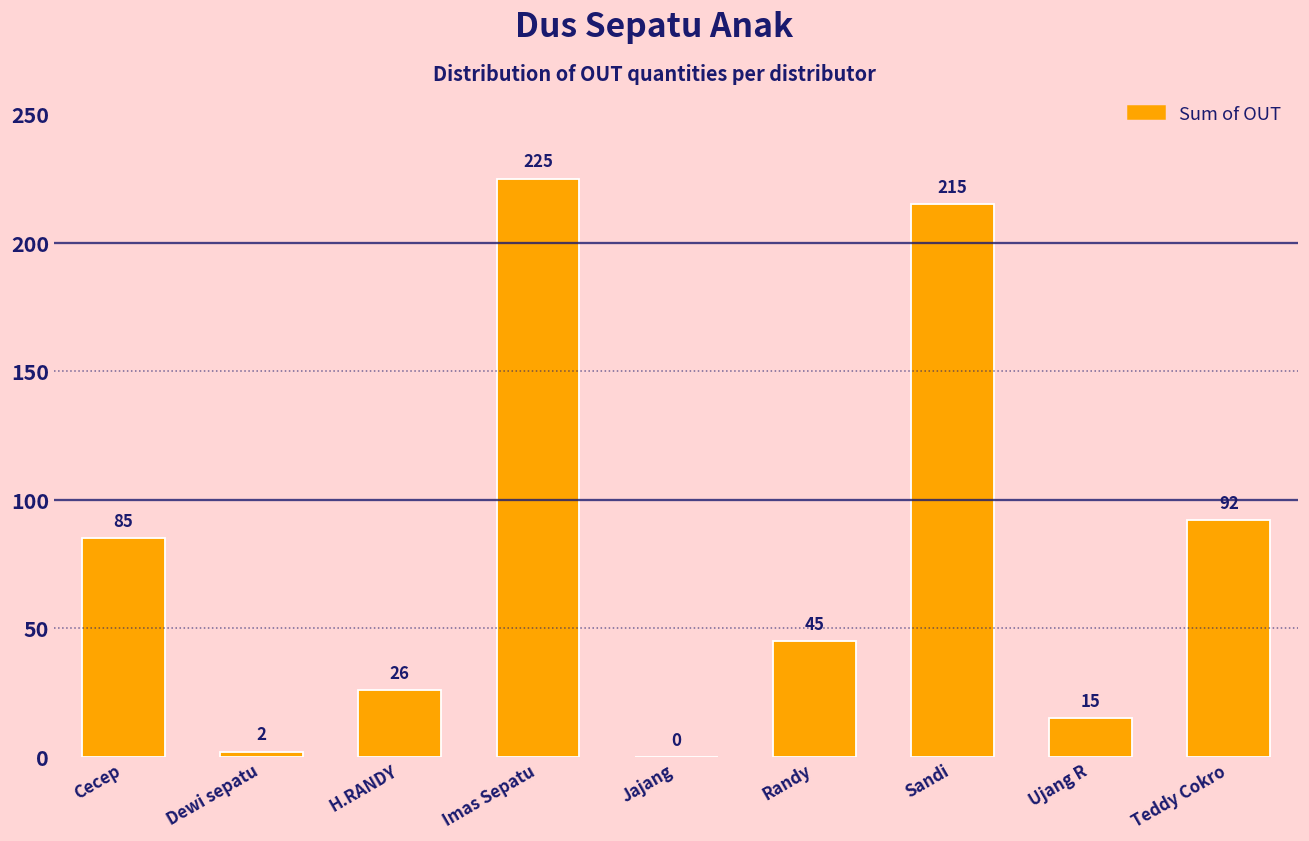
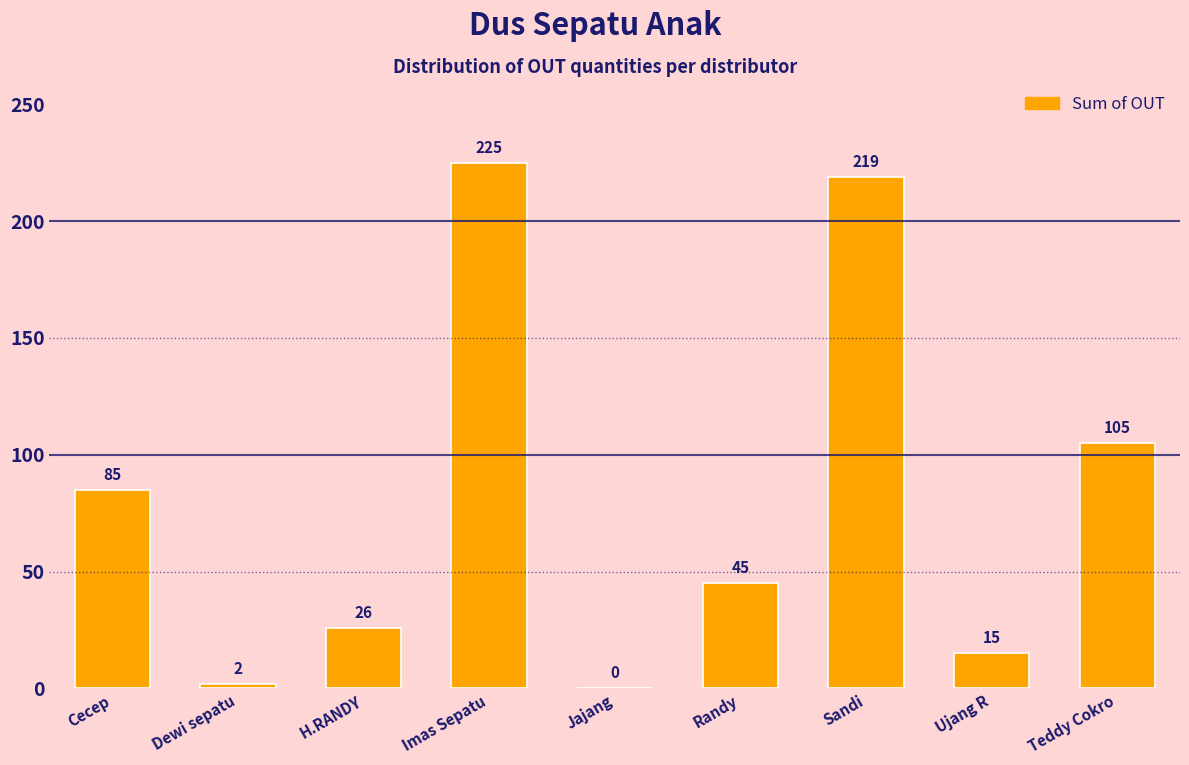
Sandi: 215 -> 219
Teddy Cokro: 92 -> 105
